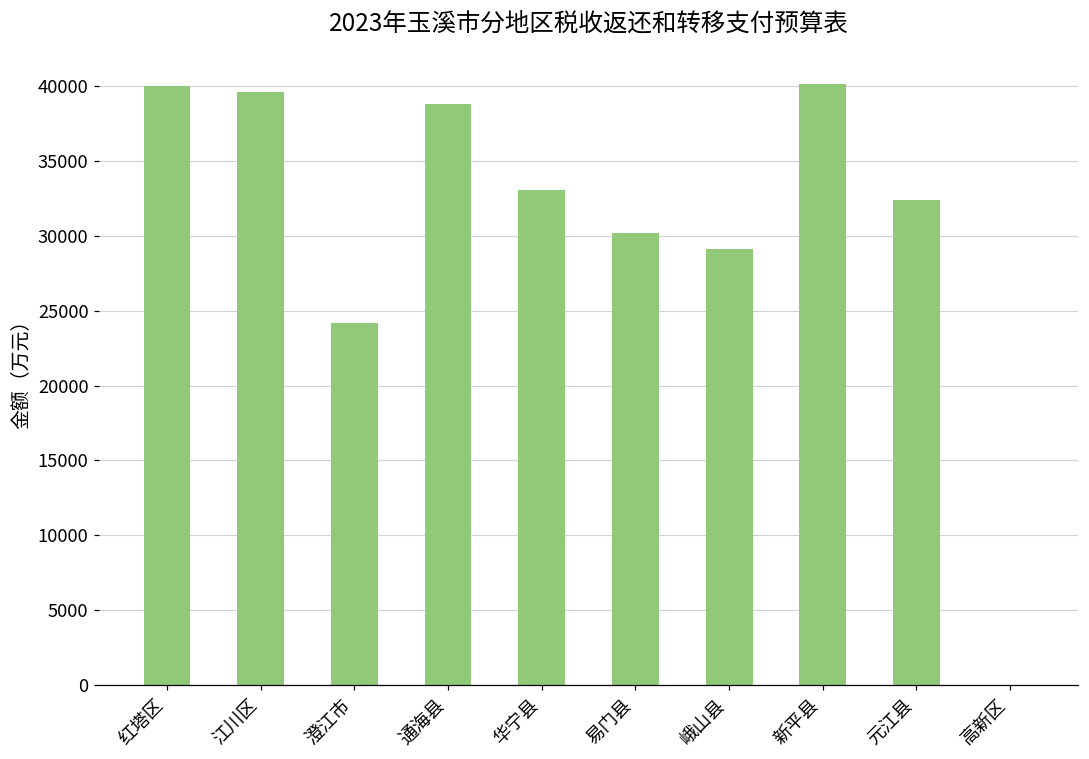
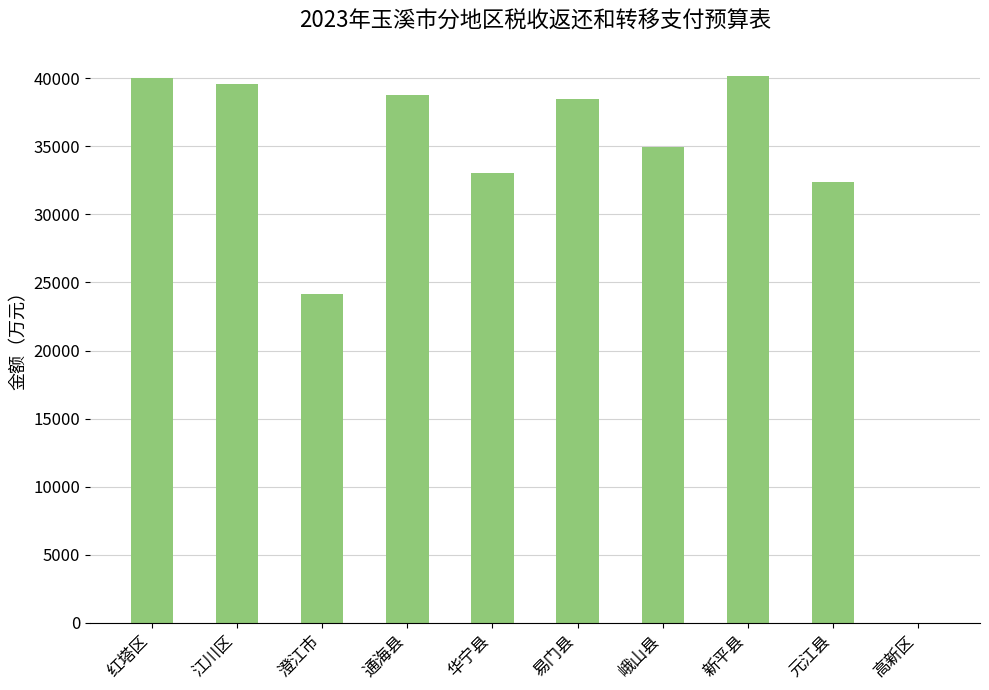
易门县: 30200 -> 38500
峨山县: 29100 -> 35000
